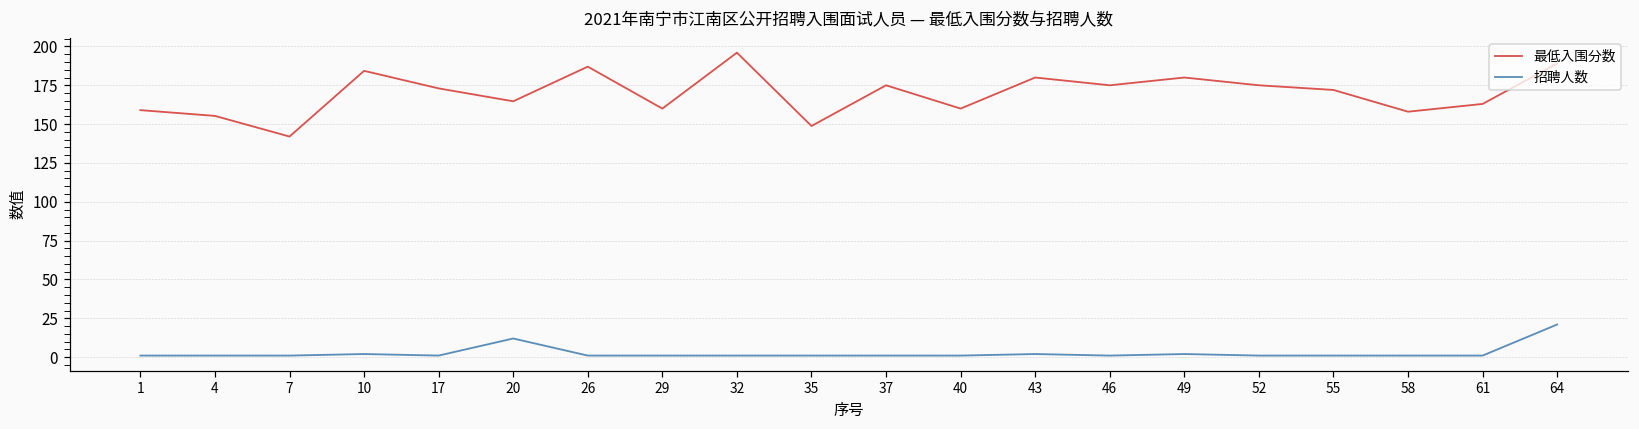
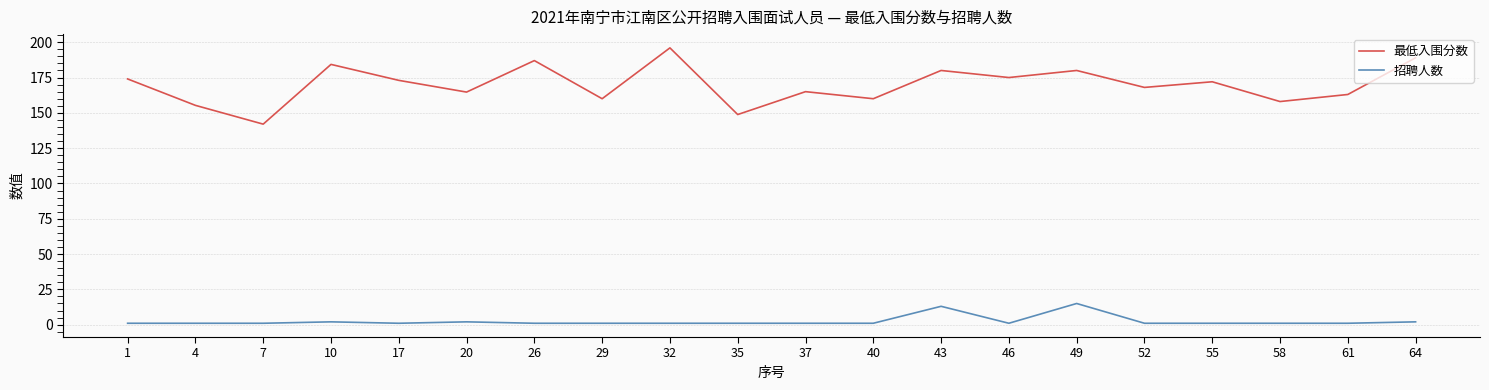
最低入围分数, 1: 159 -> 174
招聘人数, 20: 12 -> 2
最低入围分数, 37: 175 -> 165
招聘人数, 43: 2 -> 13
招聘人数, 49: 2 -> 15
最低入围分数, 52: 175 -> 168
招聘人数, 64: 21 -> 2
